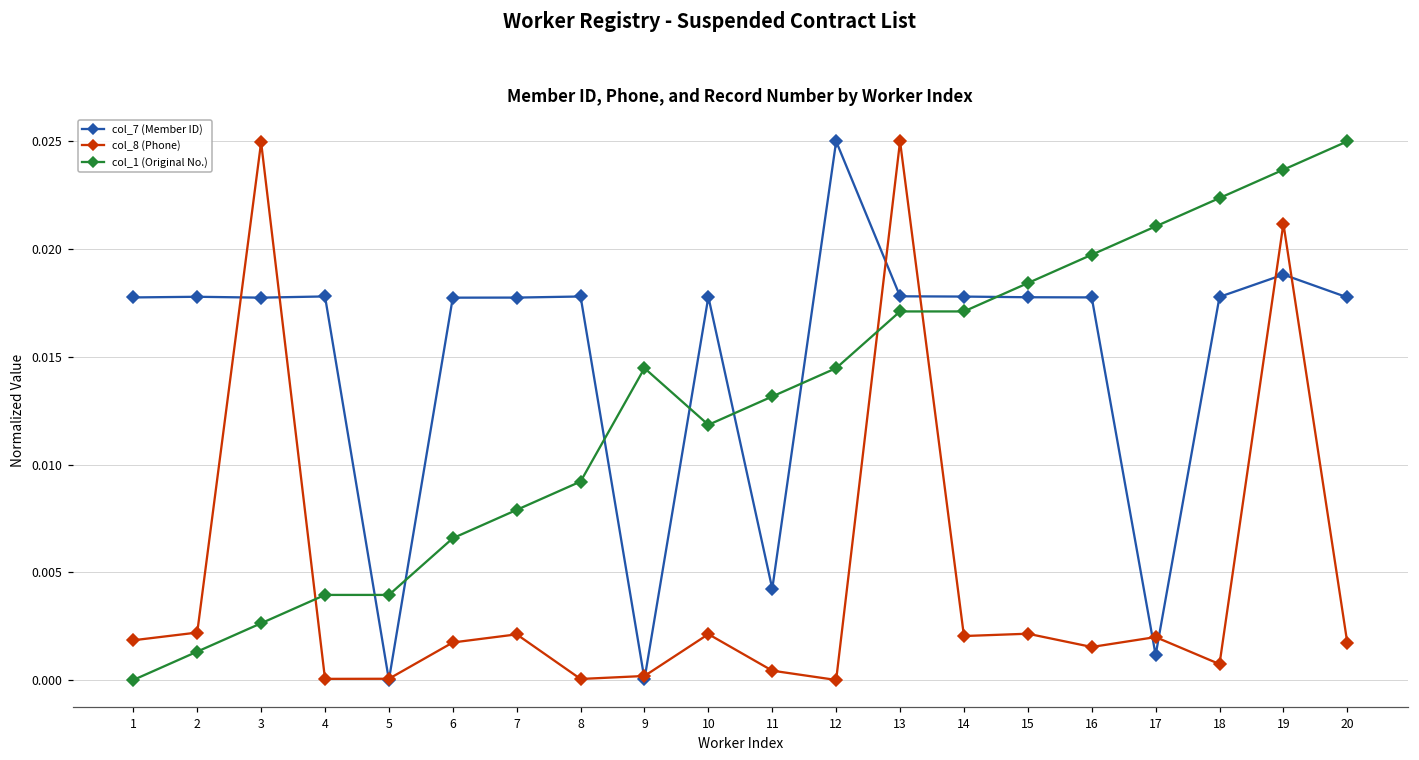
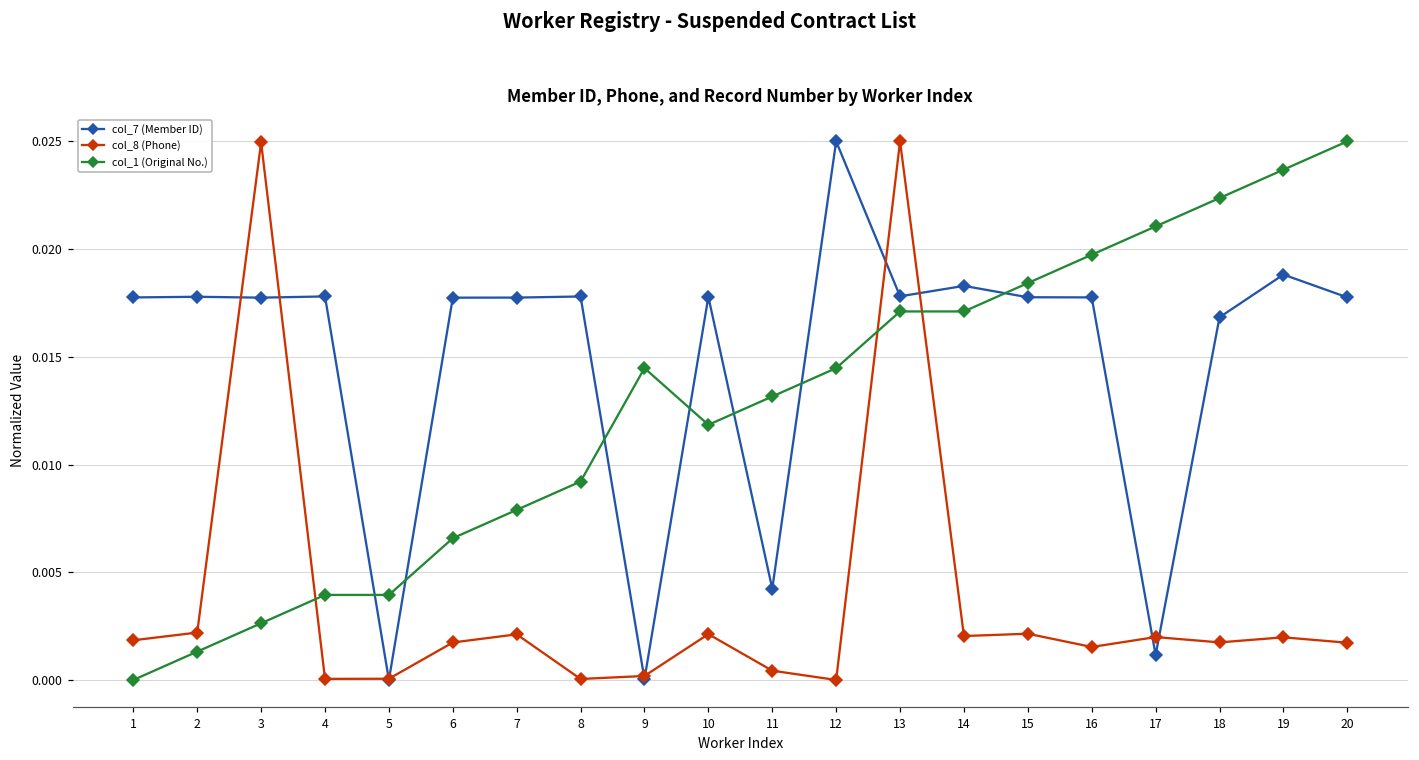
col_7 (Member ID), 14: 0.0178 -> 0.0183
col_7 (Member ID), 18: 0.0178 -> 0.0168
col_8 (Phone), 18: 0.0007 -> 0.0017
col_8 (Phone), 19: 0.0212 -> 0.0020
